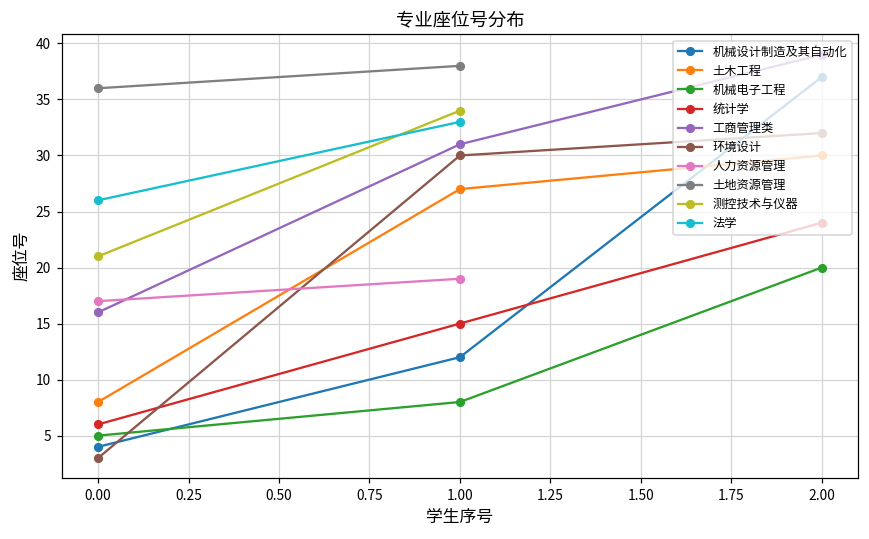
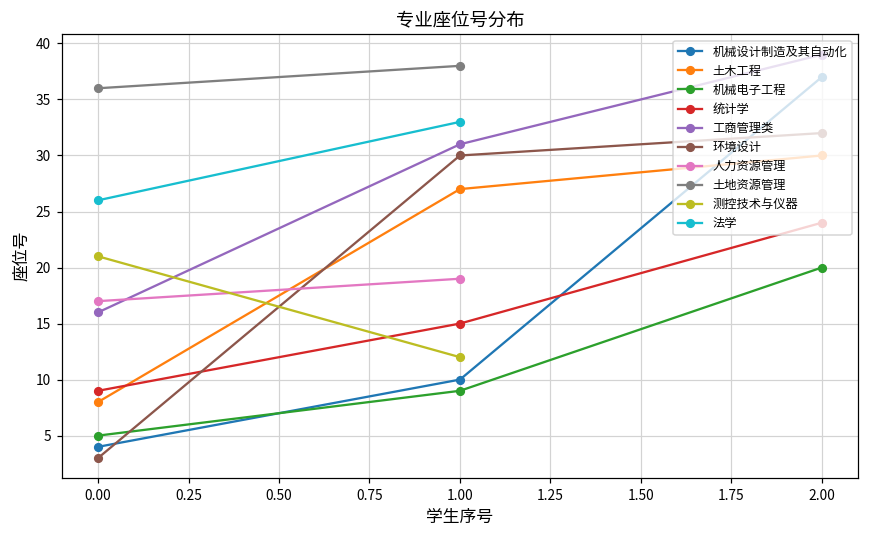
统计学, 0.00: 6 -> 9
机械设计制造及其自动化, 1.00: 12 -> 10
机械电子工程, 1.00: 8 -> 9
测控技术与仪器, 1.00: 34 -> 12
